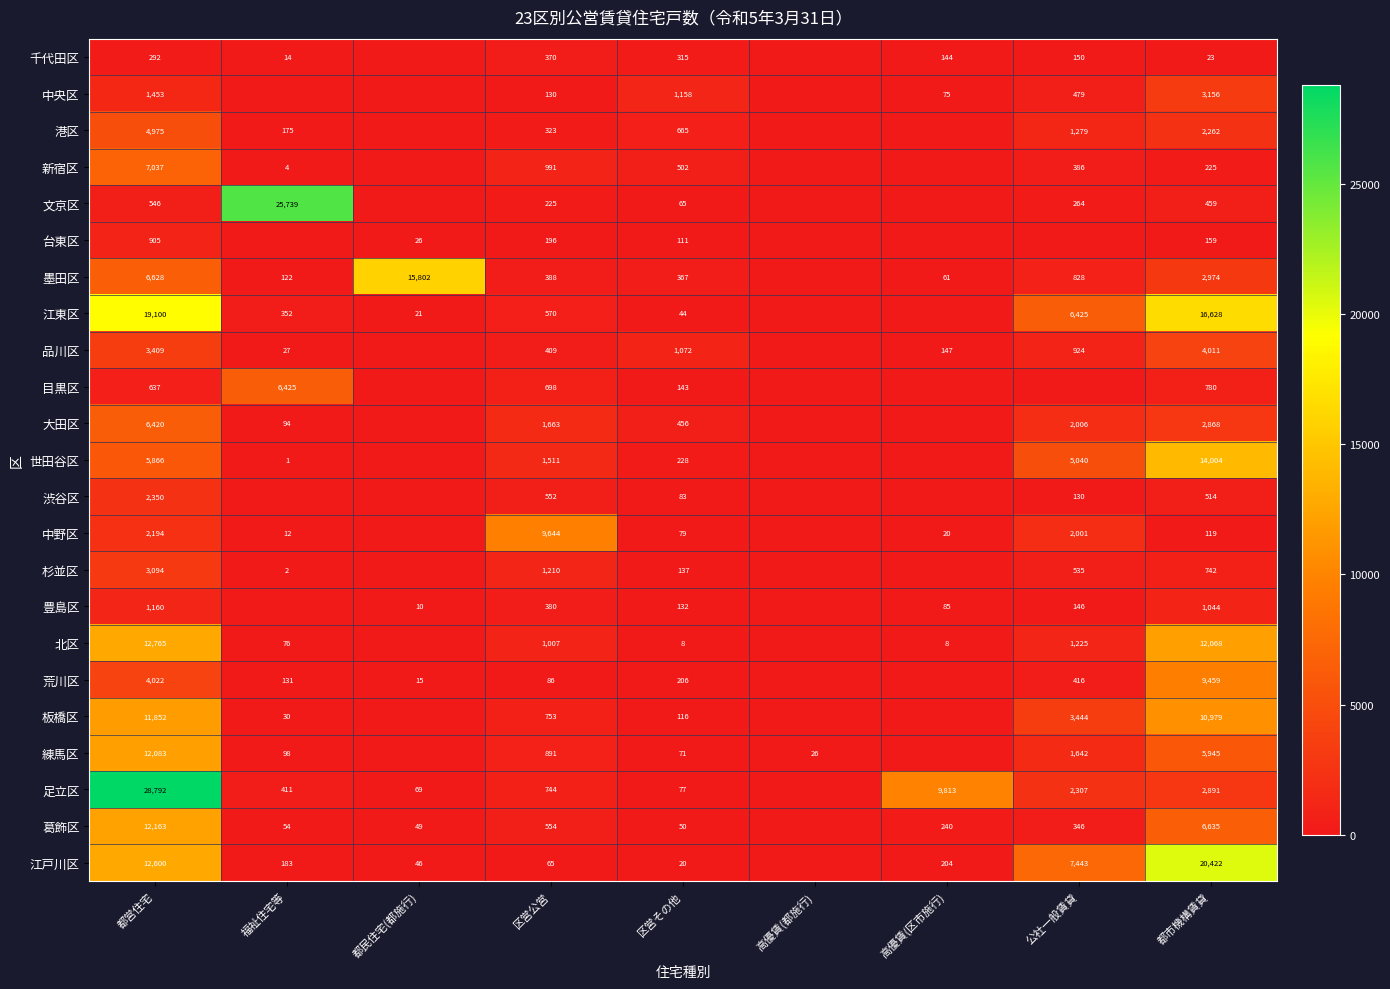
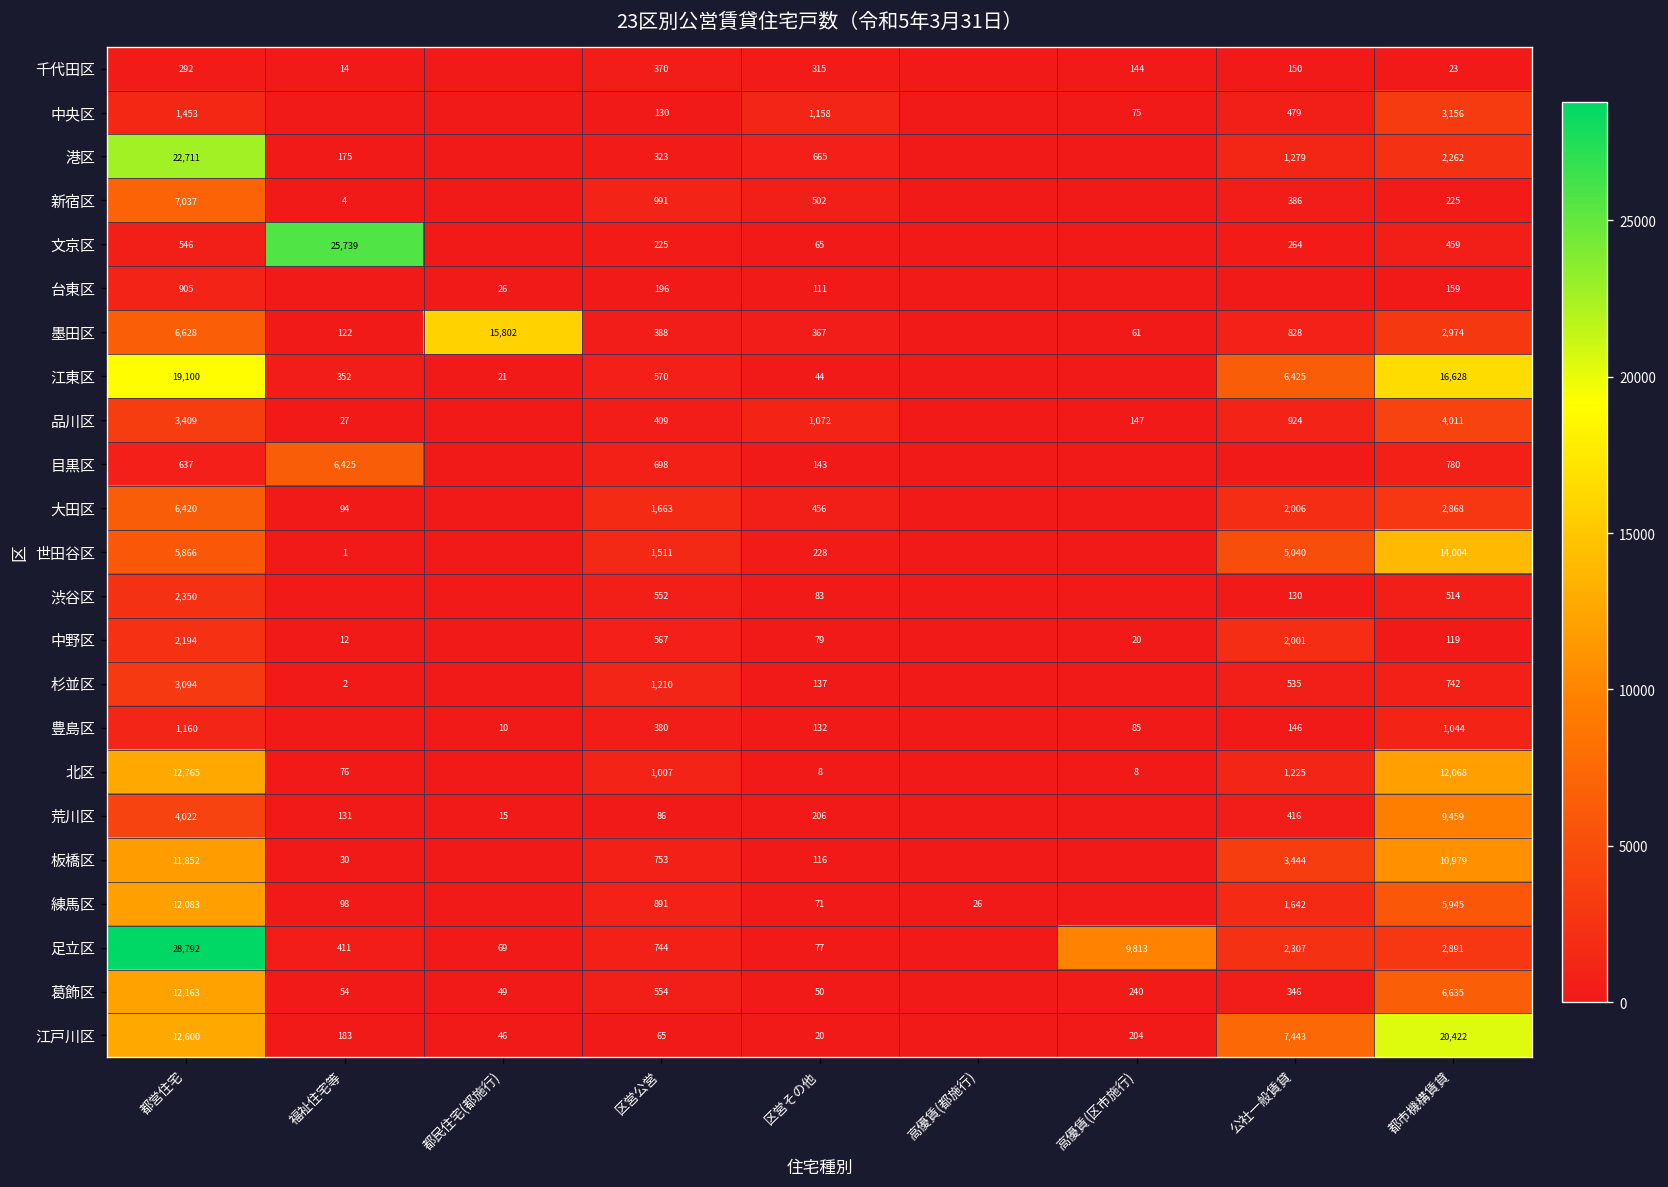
港区, 都営住宅: 4,975 -> 22,711
中野区, 区営公営: 9,644 -> 567
